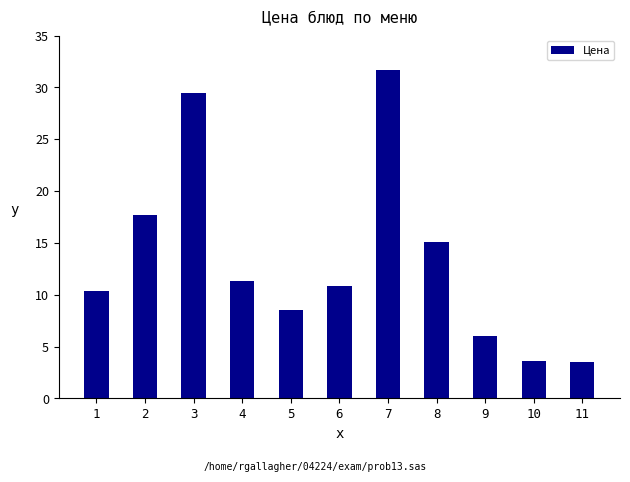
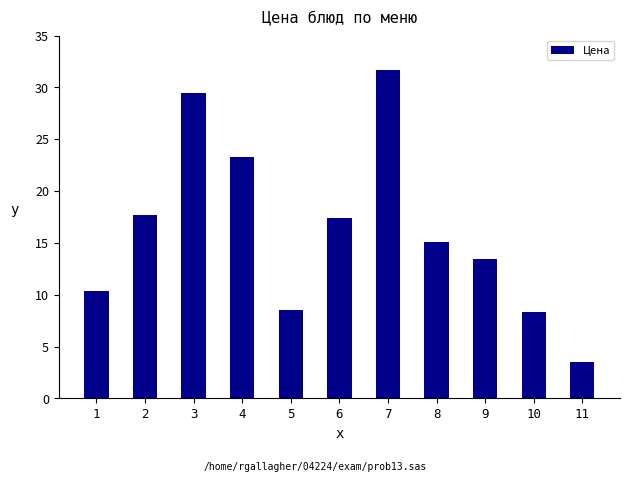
4: 11.3 -> 23.3
6: 10.8 -> 17.4
9: 6.0 -> 13.5
10: 3.7 -> 8.3
